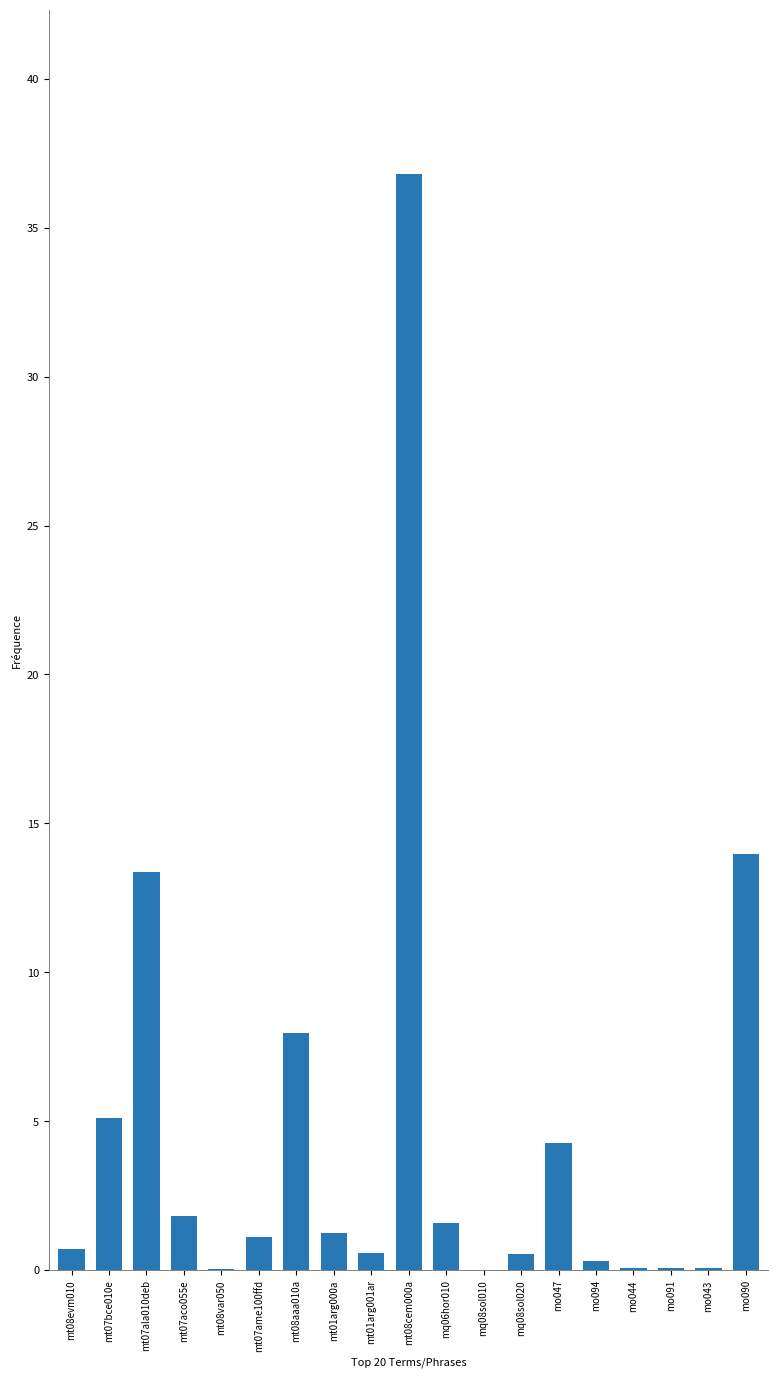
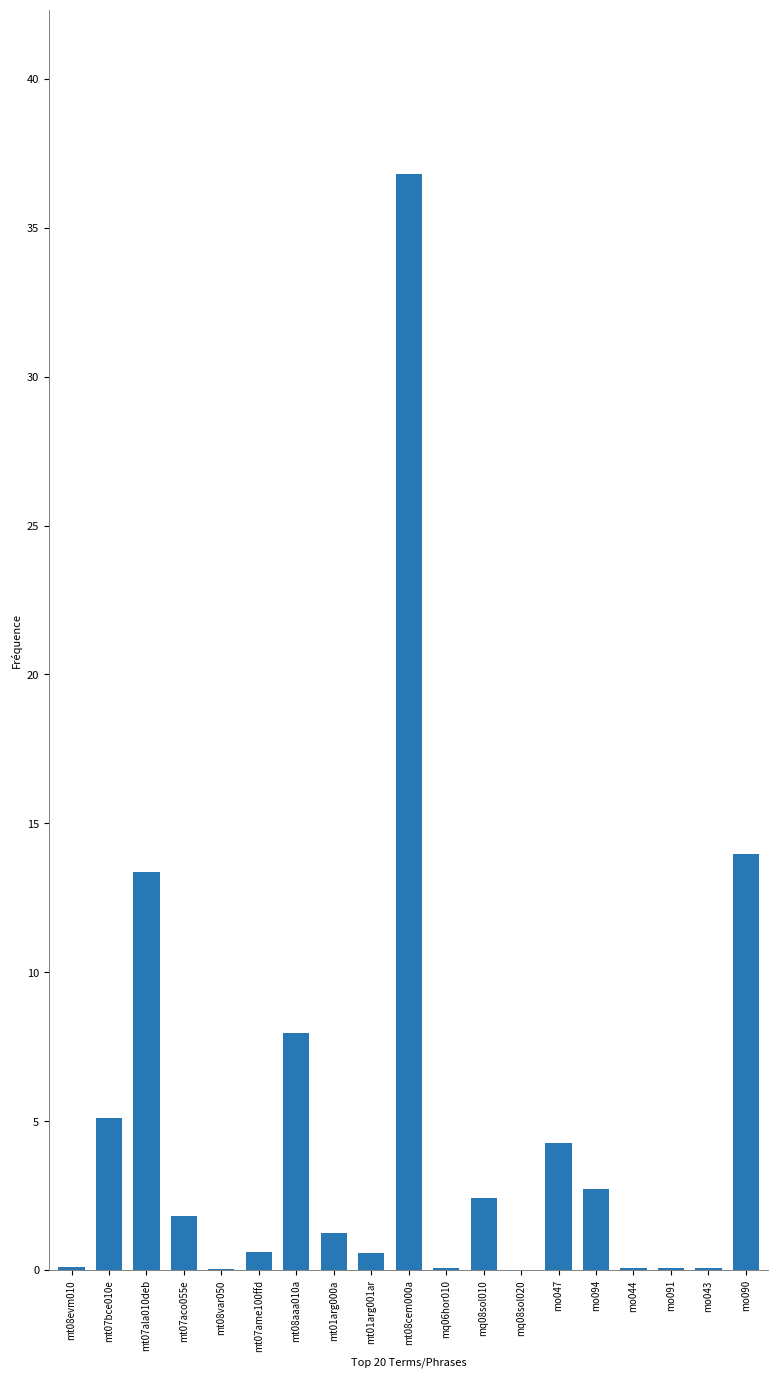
mt08evm010: 0.7 -> 0.1
mt07ame100ffd: 1.1 -> 0.6
mq06hor010: 1.6 -> 0.1
mq08sol010: 0.0 -> 2.4
mq08sol020: 0.5 -> 0.0
mo094: 0.3 -> 2.7
